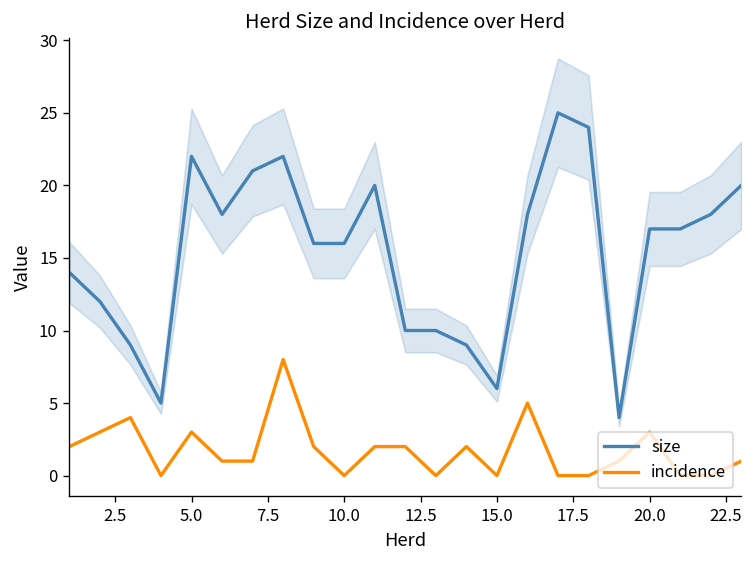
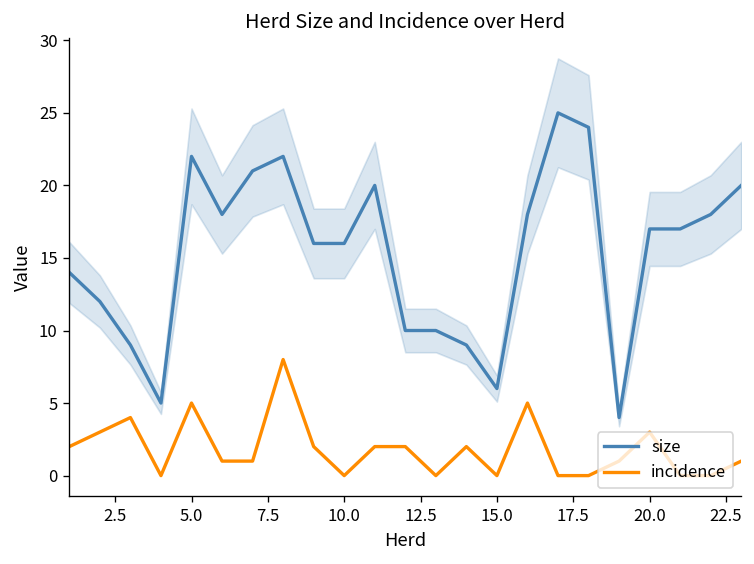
incidence, 5.0: 3 -> 5
